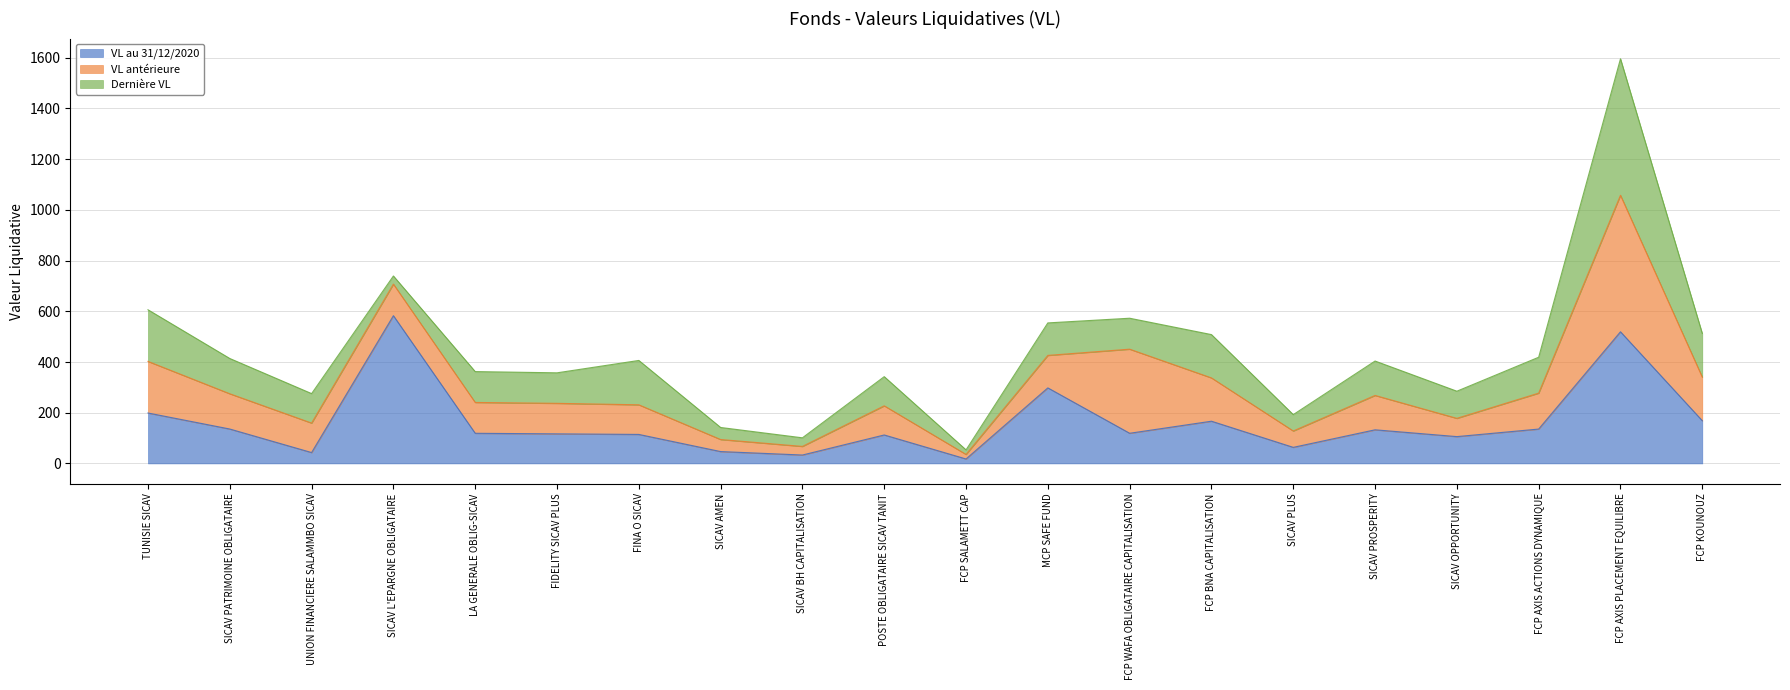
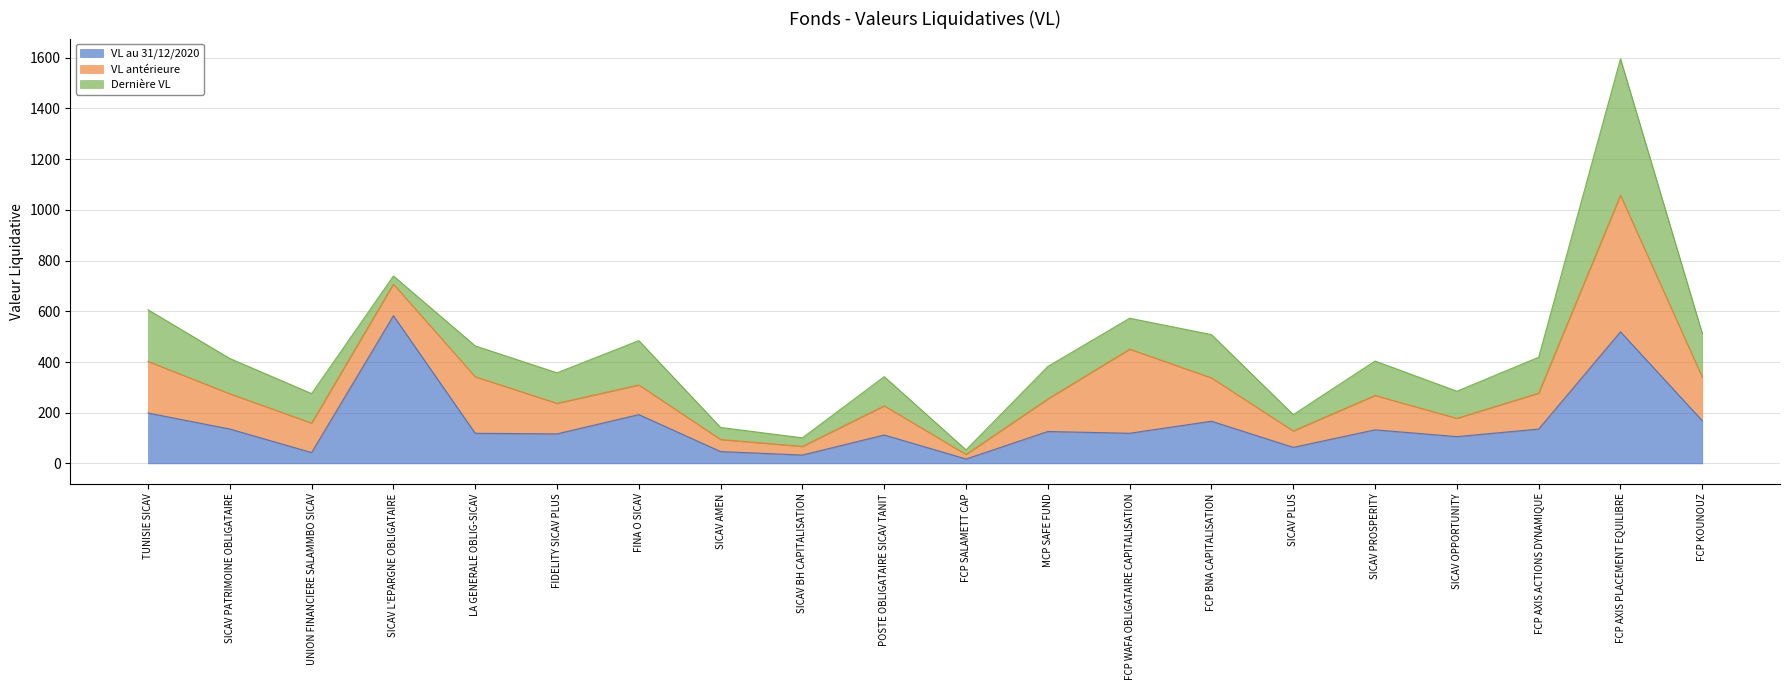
VL antérieure, LA GENERALE OBLIG-SICAV: 120 -> 220
VL au 31/12/2020, FINA O SICAV: 110 -> 190
VL au 31/12/2020, MCP SAFE FUND: 300 -> 130
